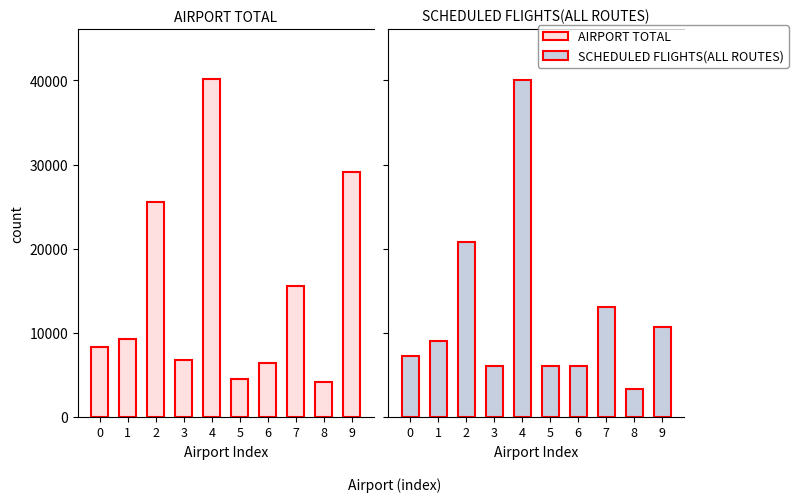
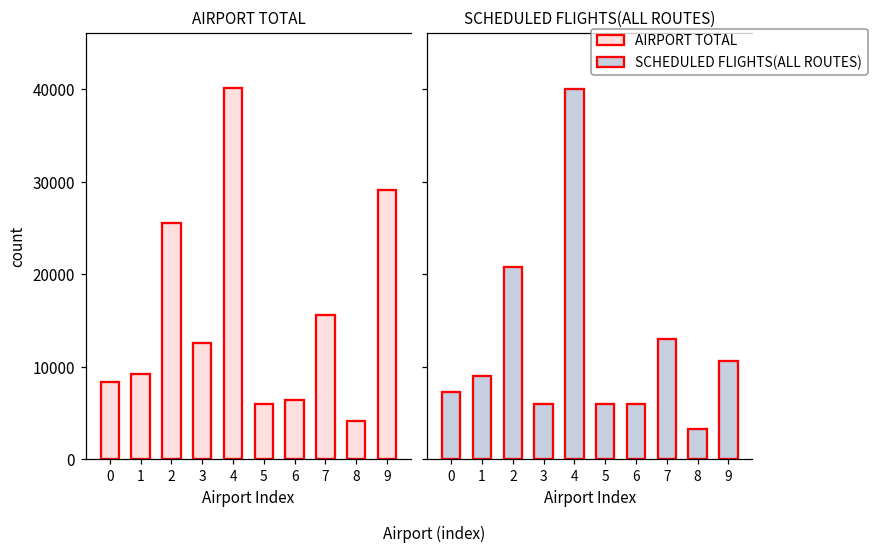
AIRPORT TOTAL, 3: 7000 -> 13000
AIRPORT TOTAL, 5: 5000 -> 6000
